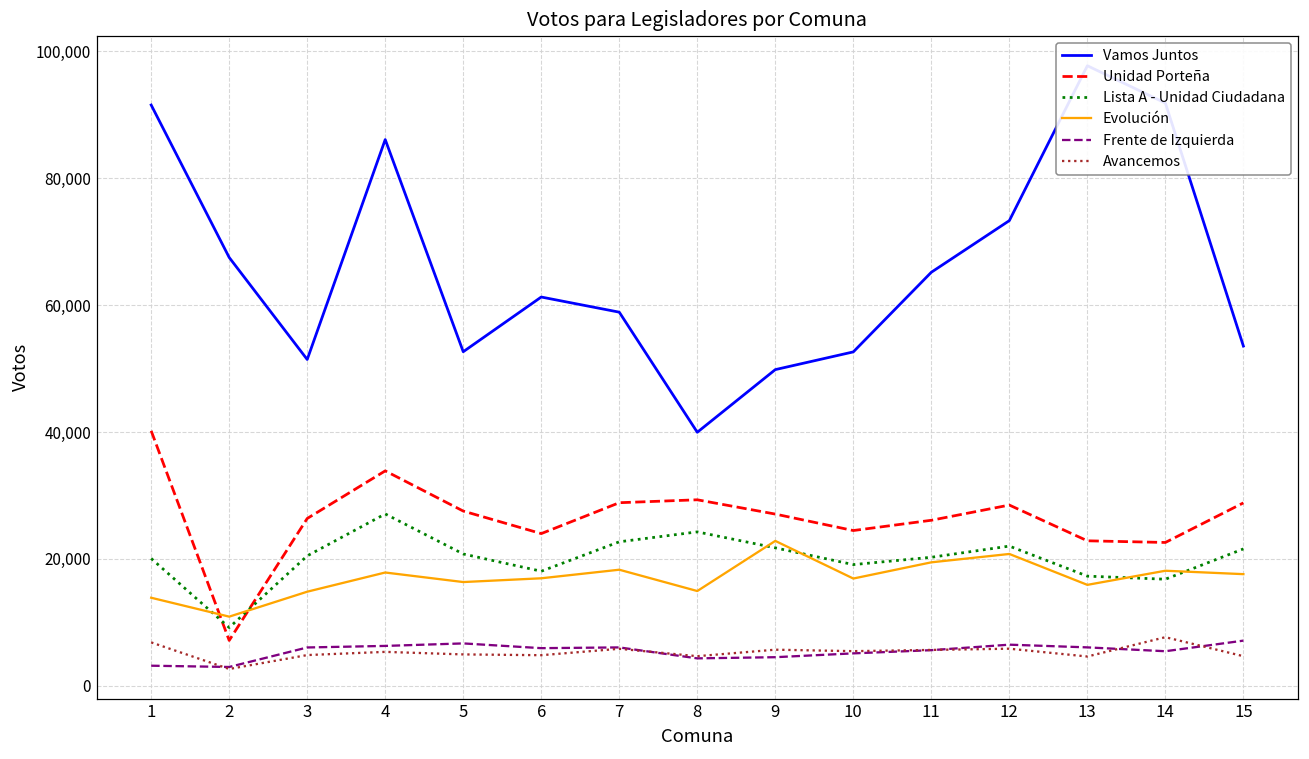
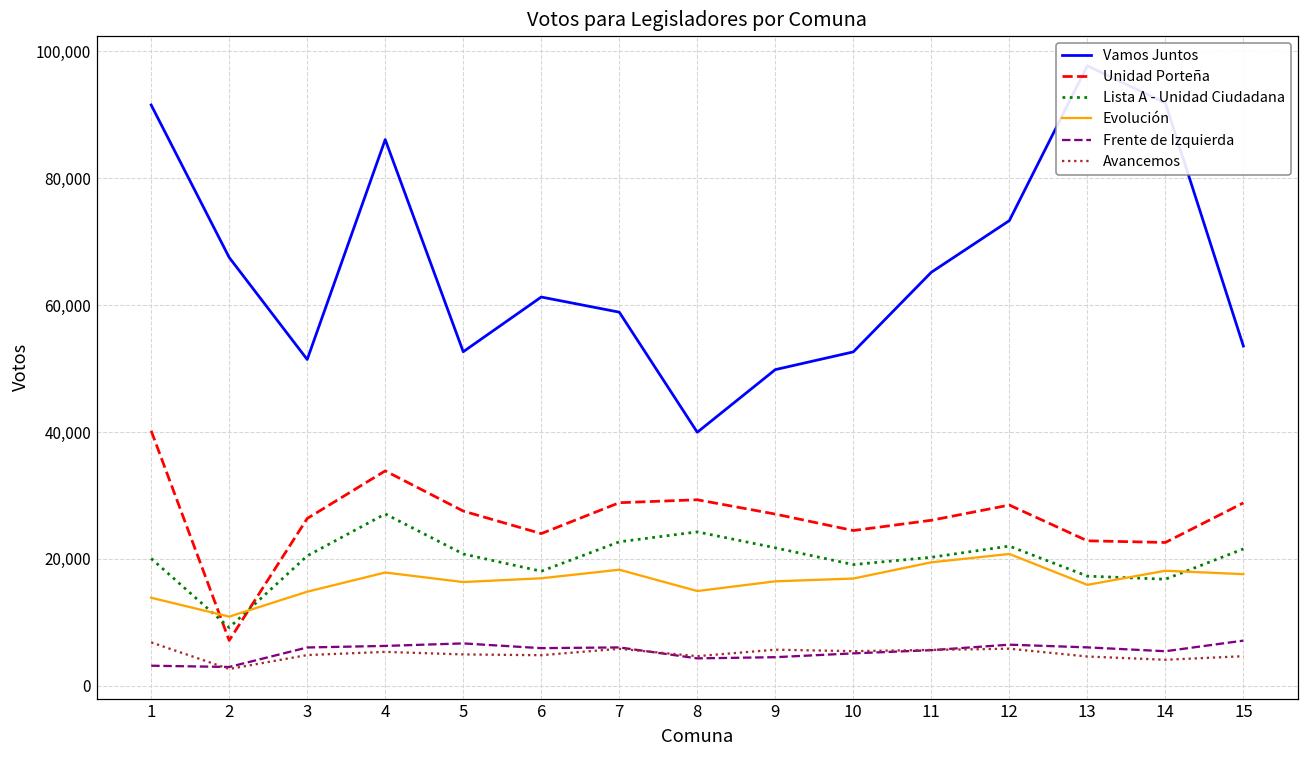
Evolución, 9: 23,000 -> 16,000
Avancemos, 14: 8,000 -> 4,000
